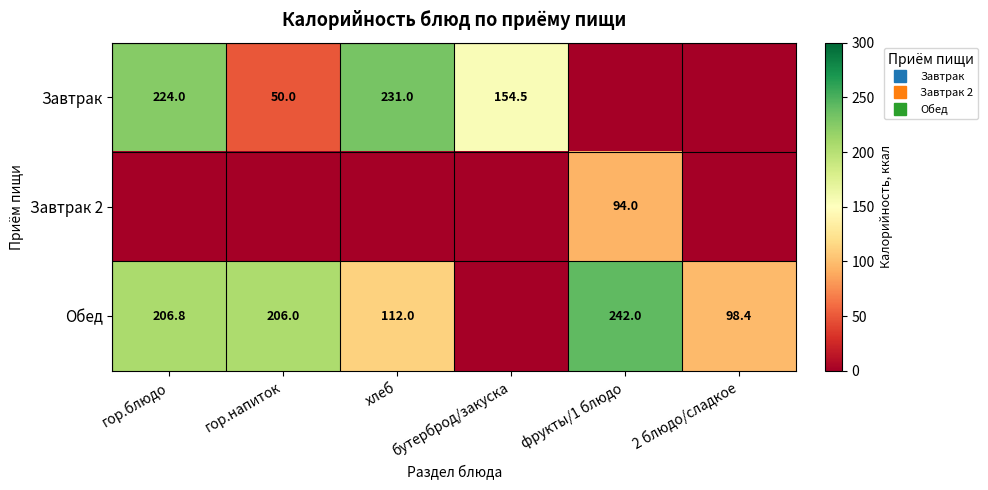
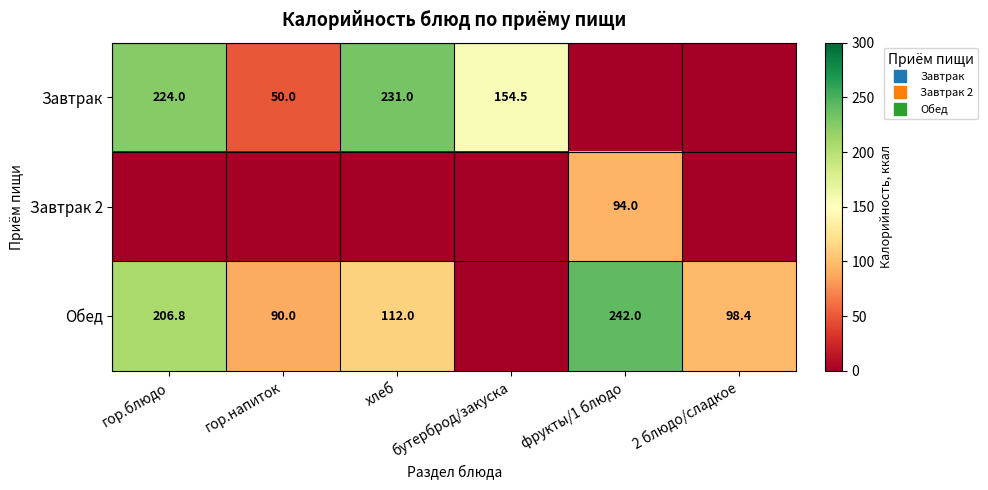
Обед, гор.напиток: 206.0 -> 90.0
